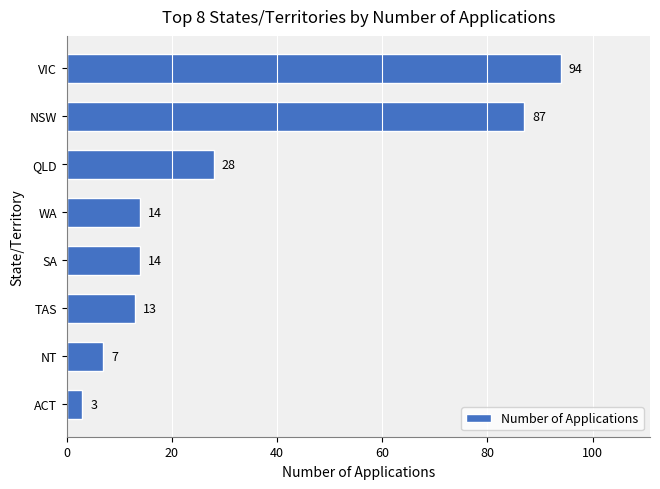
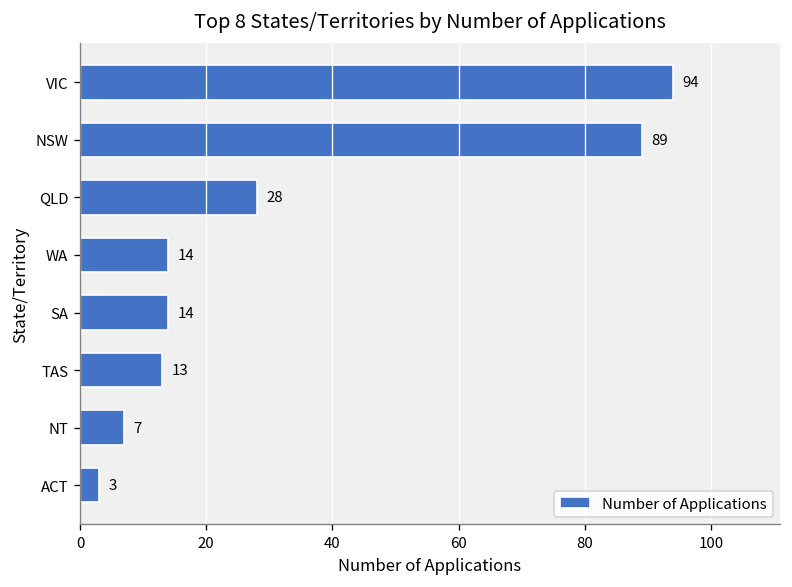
NSW: 87 -> 89
